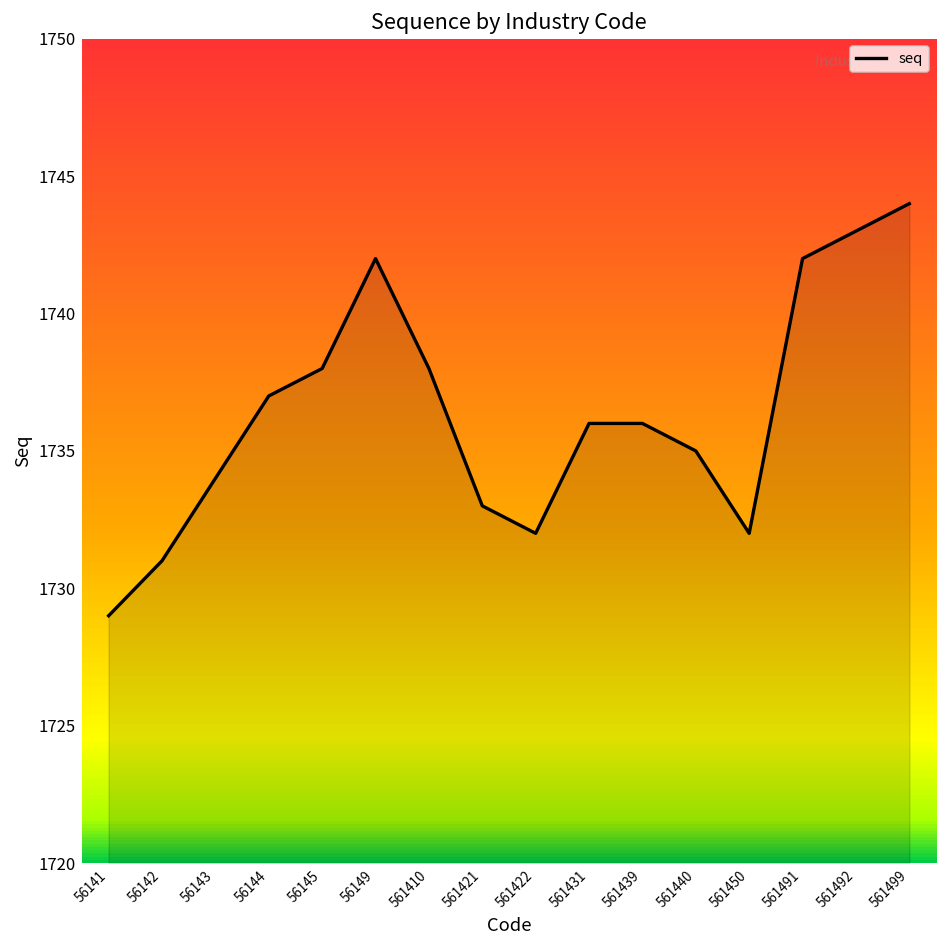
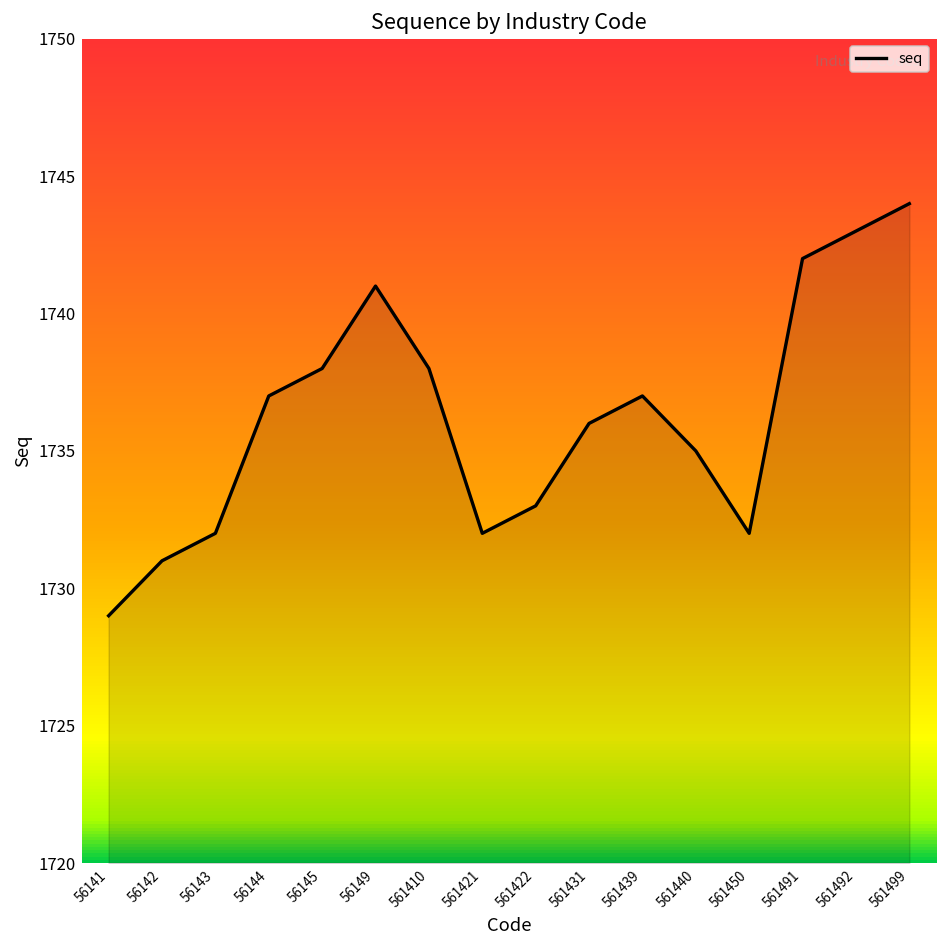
56143: 1734 -> 1732
56149: 1742 -> 1741
561421: 1733 -> 1732
561422: 1732 -> 1733
561439: 1736 -> 1737
